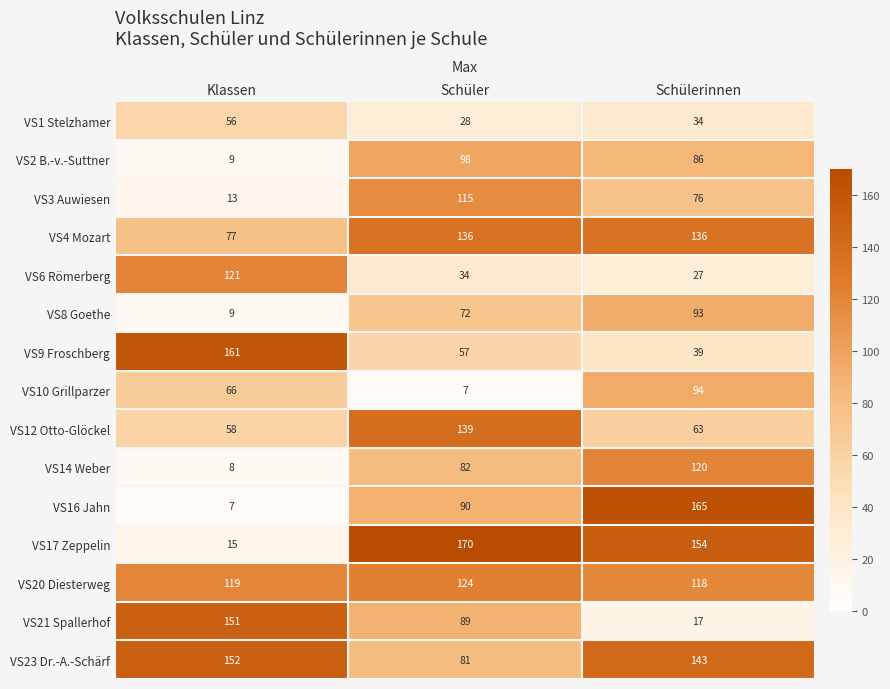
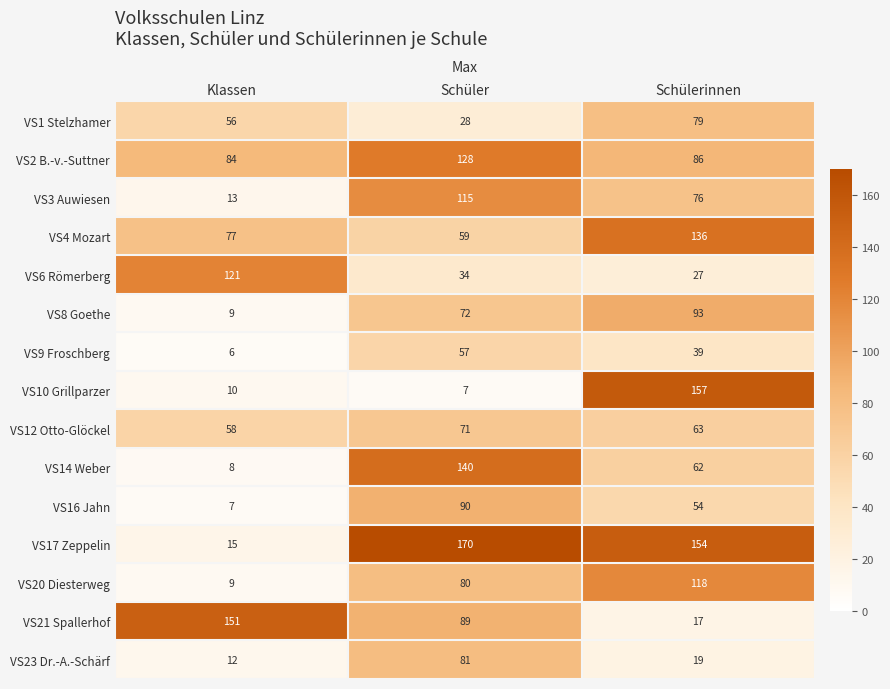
VS1 Stelzhamer, Schülerinnen: 34 -> 79
VS2 B.-v.-Suttner, Klassen: 9 -> 84
VS2 B.-v.-Suttner, Schüler: 98 -> 128
VS4 Mozart, Schüler: 136 -> 59
VS9 Froschberg, Klassen: 161 -> 6
VS10 Grillparzer, Klassen: 66 -> 10
VS10 Grillparzer, Schülerinnen: 94 -> 157
VS12 Otto-Glöckel, Schüler: 139 -> 71
VS14 Weber, Schüler: 82 -> 140
VS14 Weber, Schülerinnen: 120 -> 62
VS16 Jahn, Schülerinnen: 165 -> 54
VS20 Diesterweg, Klassen: 119 -> 9
VS20 Diesterweg, Schüler: 124 -> 80
VS23 Dr.-A.-Schärf, Klassen: 152 -> 12
VS23 Dr.-A.-Schärf, Schülerinnen: 143 -> 19
